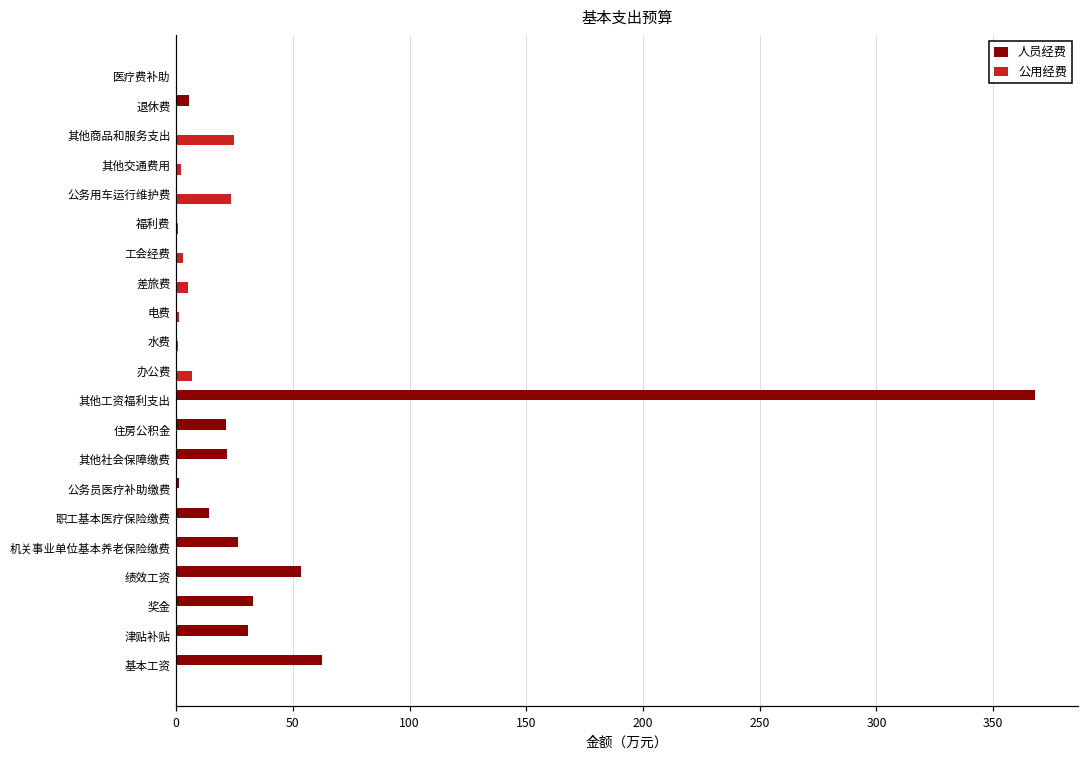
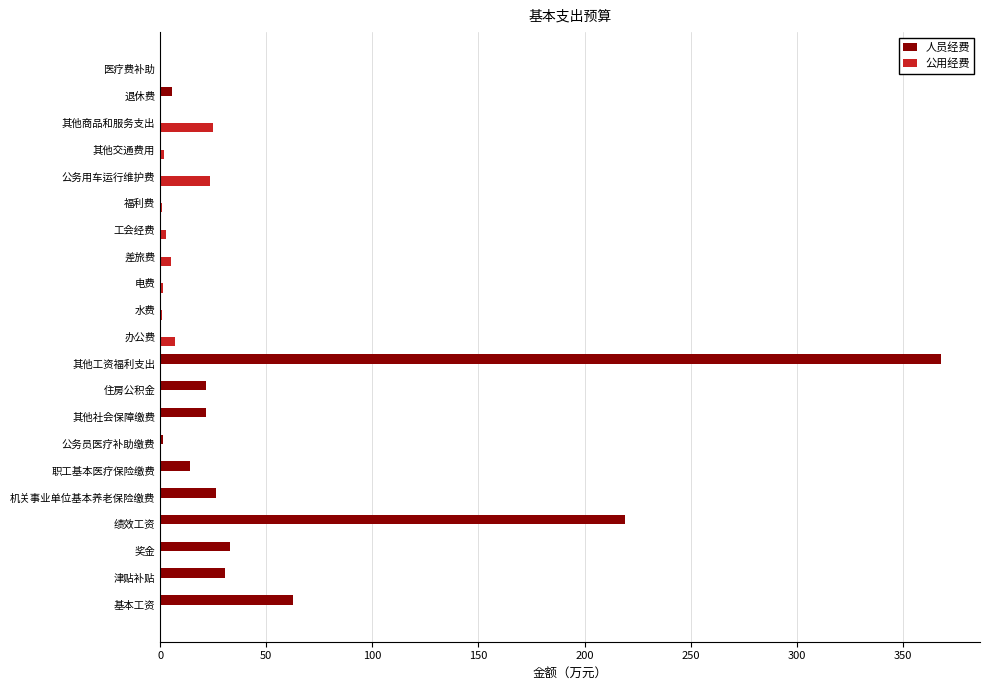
人员经费, 绩效工资: 53 -> 219
